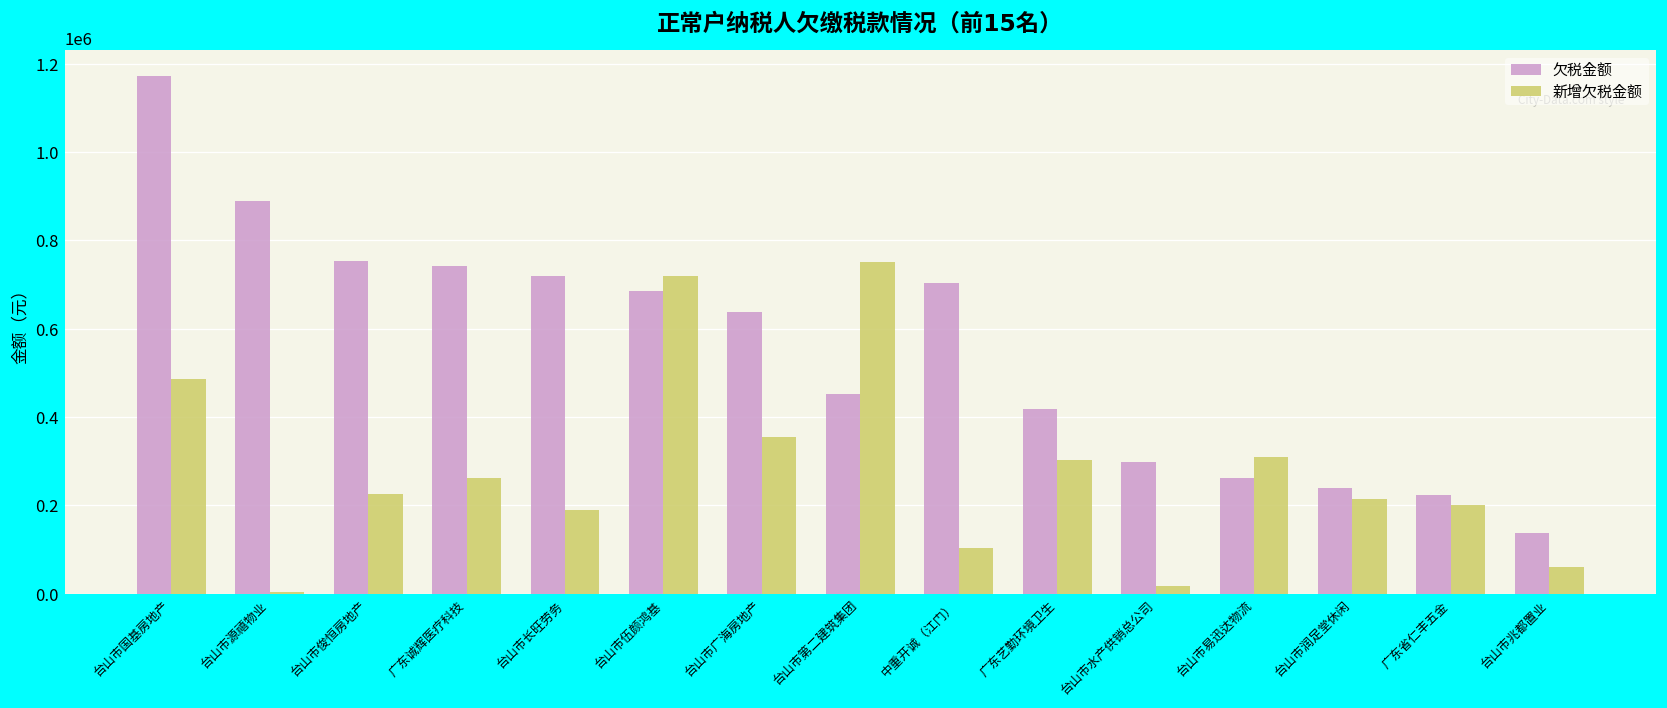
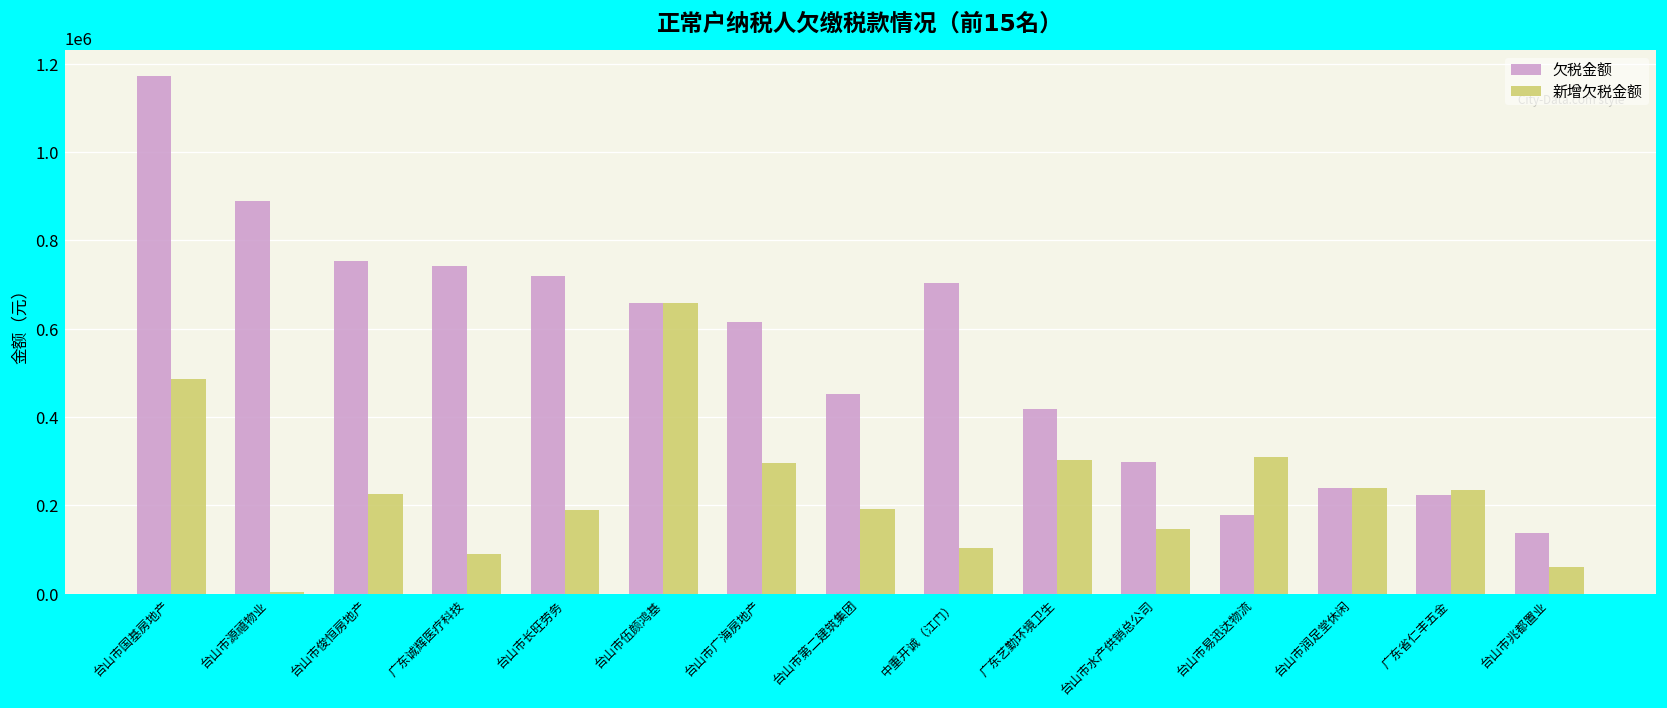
新增欠税金额, 广东诚辉医疗科技: 260000 -> 90000
欠税金额, 台山市伍颜鸿基: 690000 -> 660000
新增欠税金额, 台山市伍颜鸿基: 720000 -> 660000
欠税金额, 台山市广海房地产: 640000 -> 620000
新增欠税金额, 台山市广海房地产: 350000 -> 300000
新增欠税金额, 台山市第二建筑集团: 750000 -> 190000
新增欠税金额, 台山市水产供销总公司: 20000 -> 150000
欠税金额, 台山市易迅达物流: 260000 -> 180000
新增欠税金额, 台山市润足堂休闲: 210000 -> 240000
新增欠税金额, 广东省仁丰五金: 200000 -> 230000
